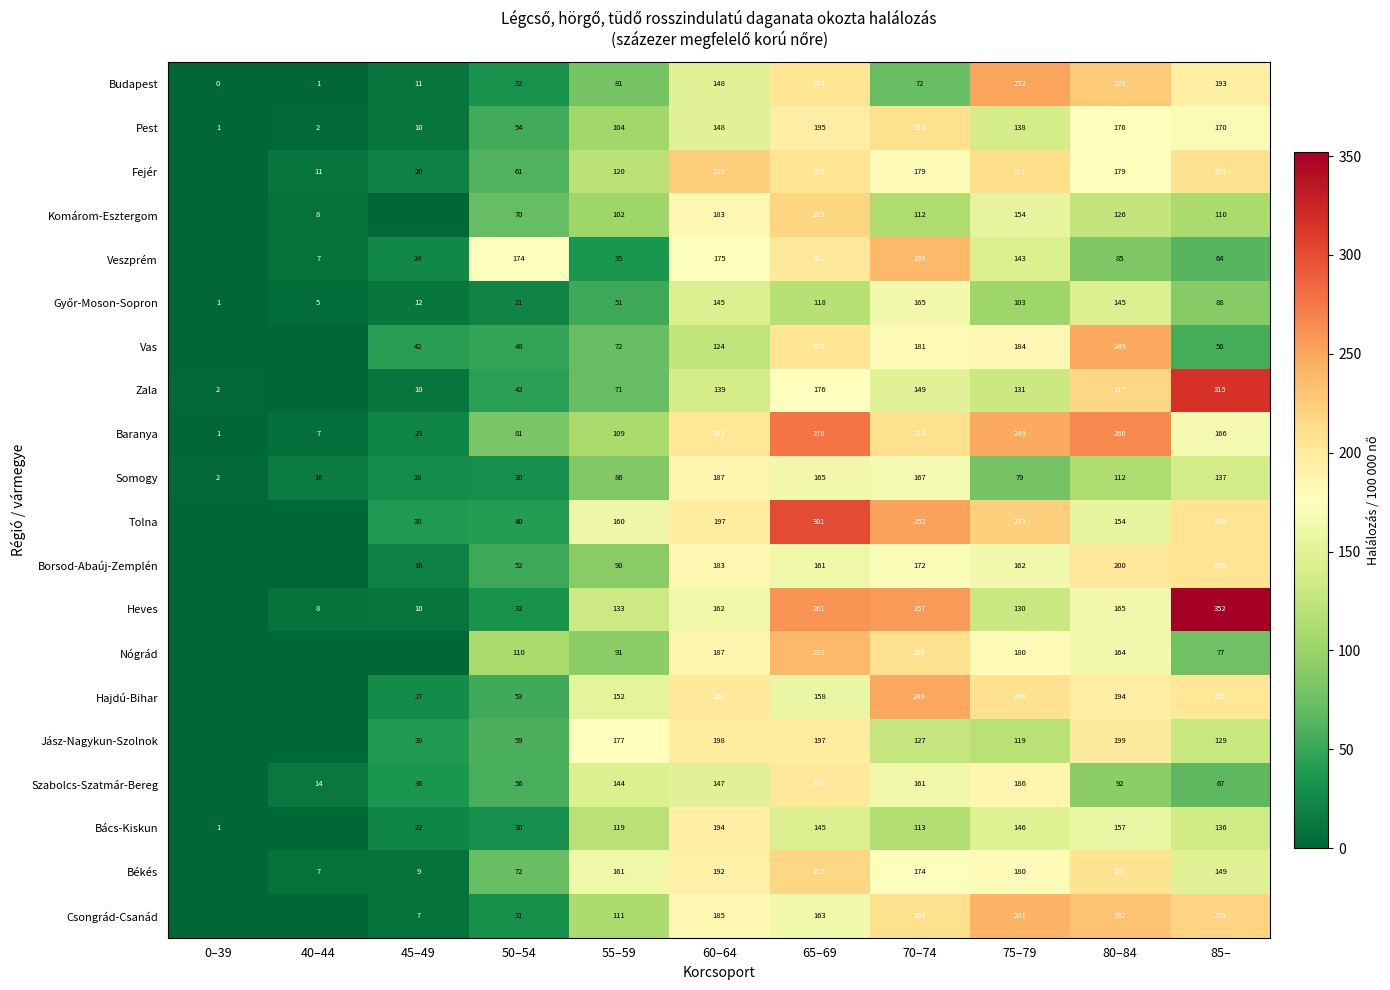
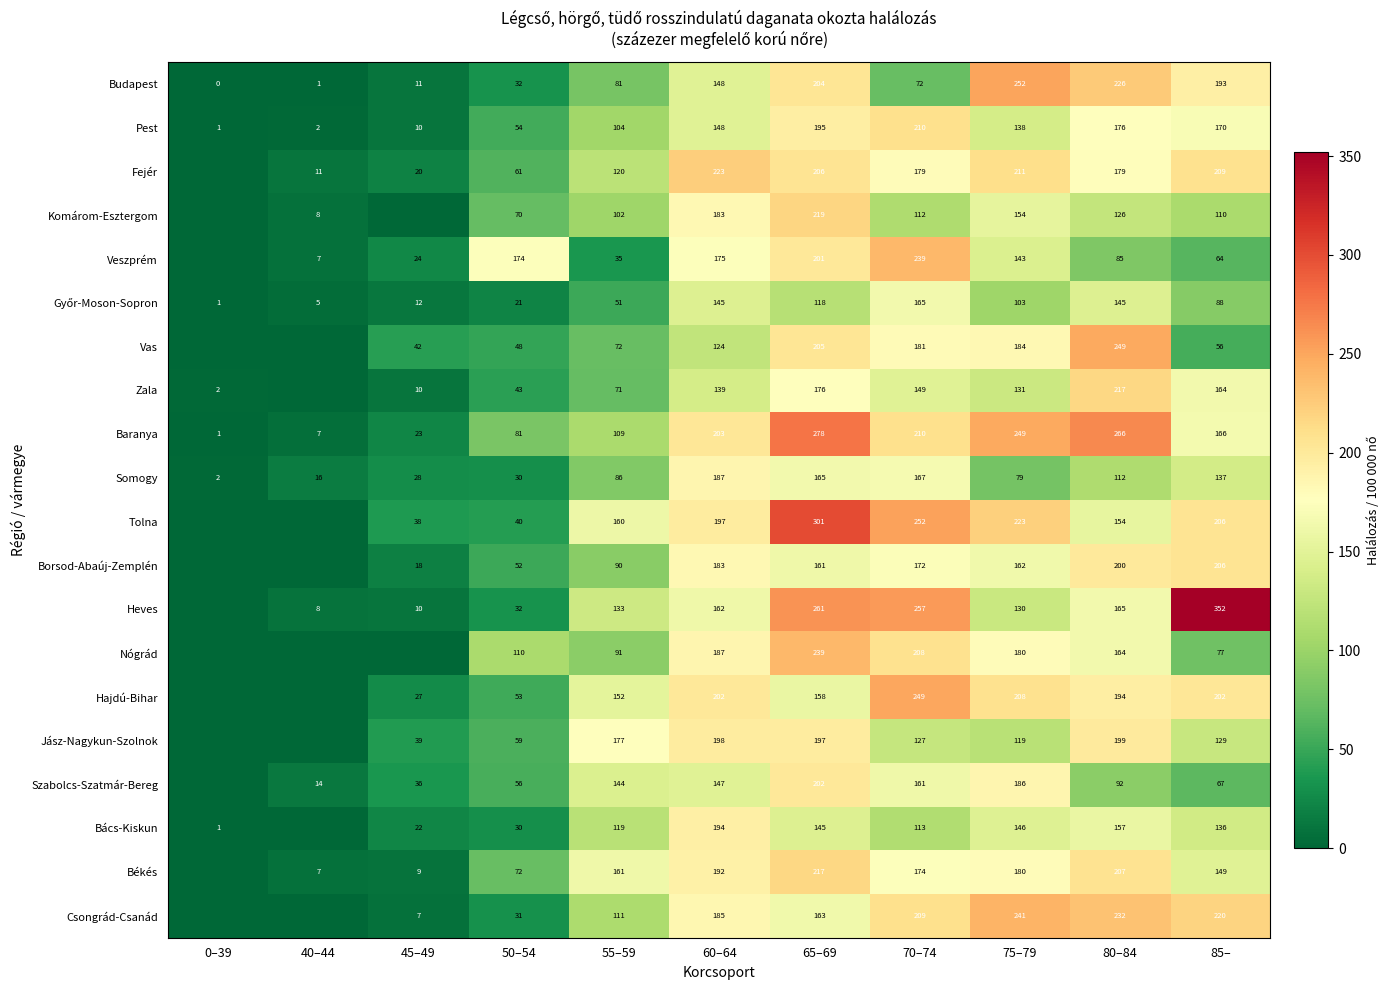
Zala, 85–: 315 -> 164
